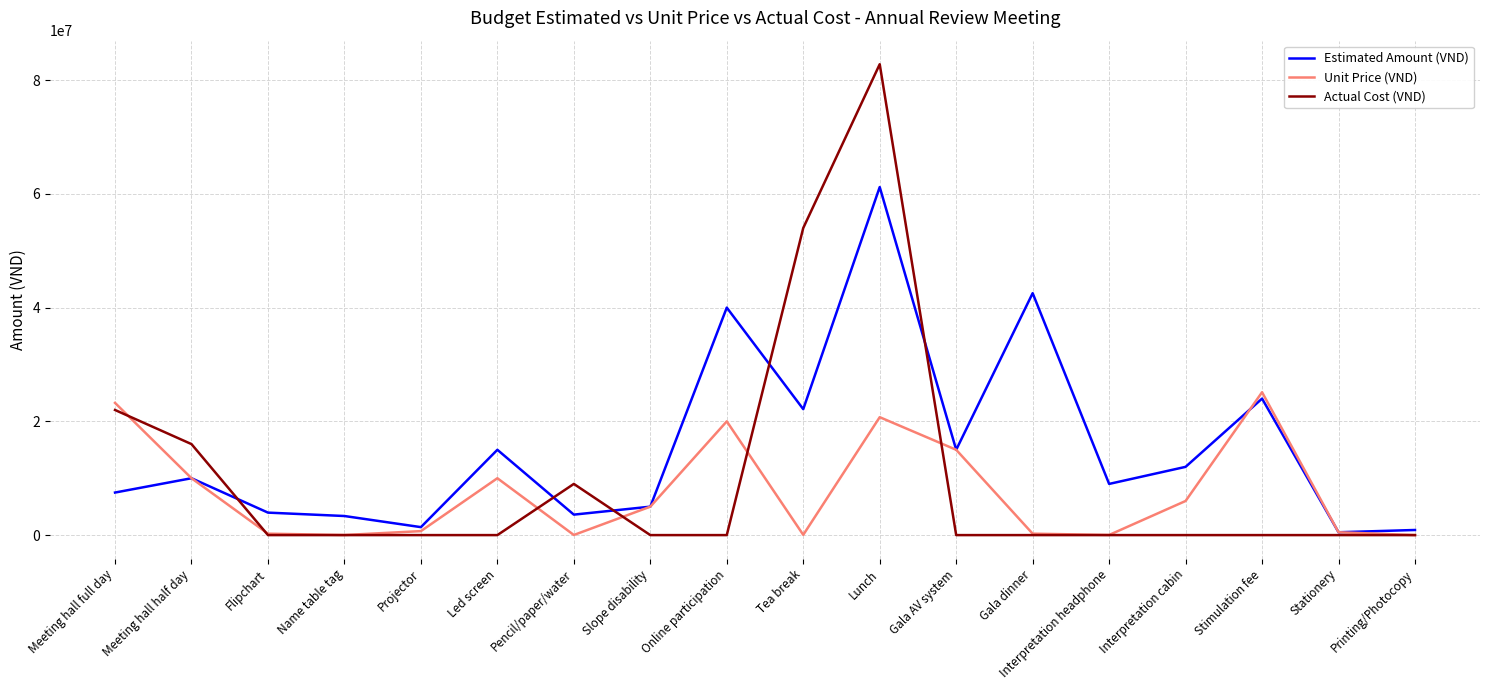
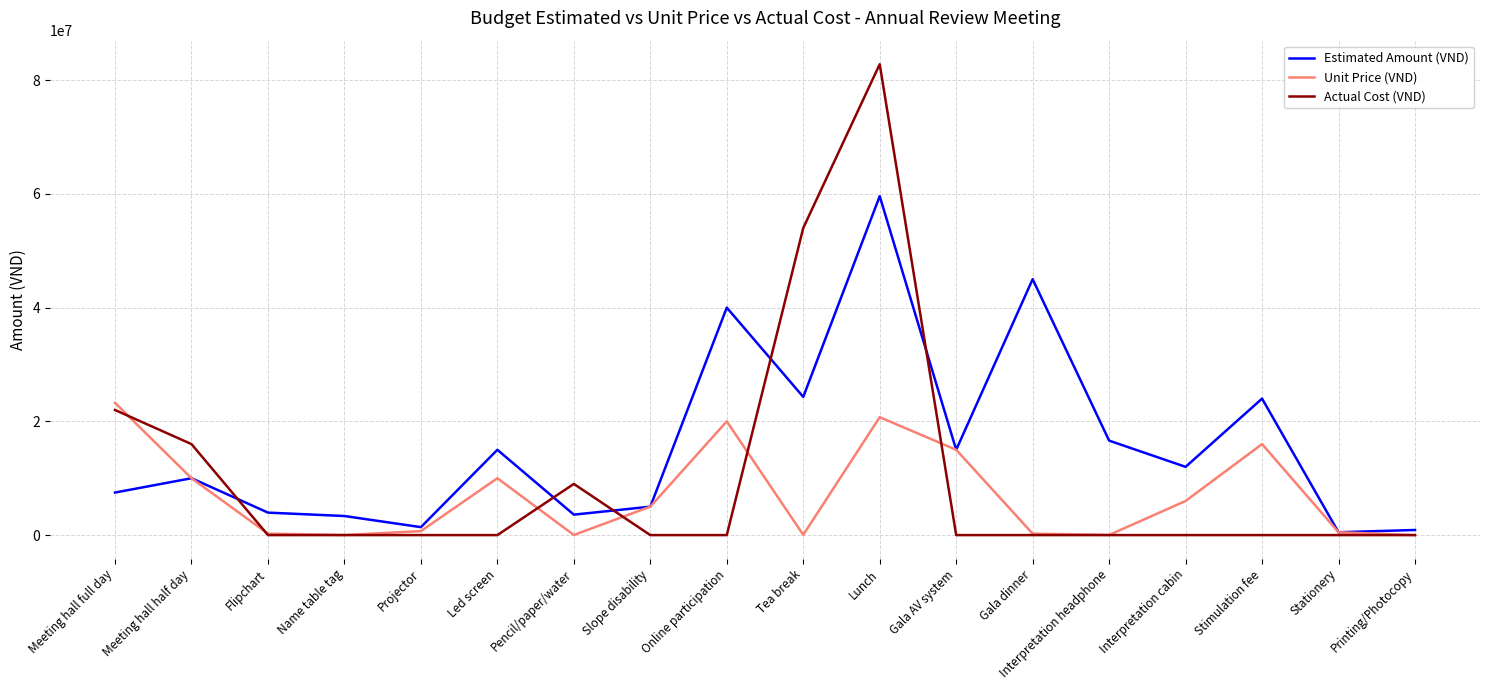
Estimated Amount (VND), Tea break: 22000000 -> 24000000
Estimated Amount (VND), Lunch: 61000000 -> 60000000
Estimated Amount (VND), Gala dinner: 43000000 -> 45000000
Estimated Amount (VND), Interpretation headphone: 9000000 -> 17000000
Unit Price (VND), Stimulation fee: 25000000 -> 16000000
